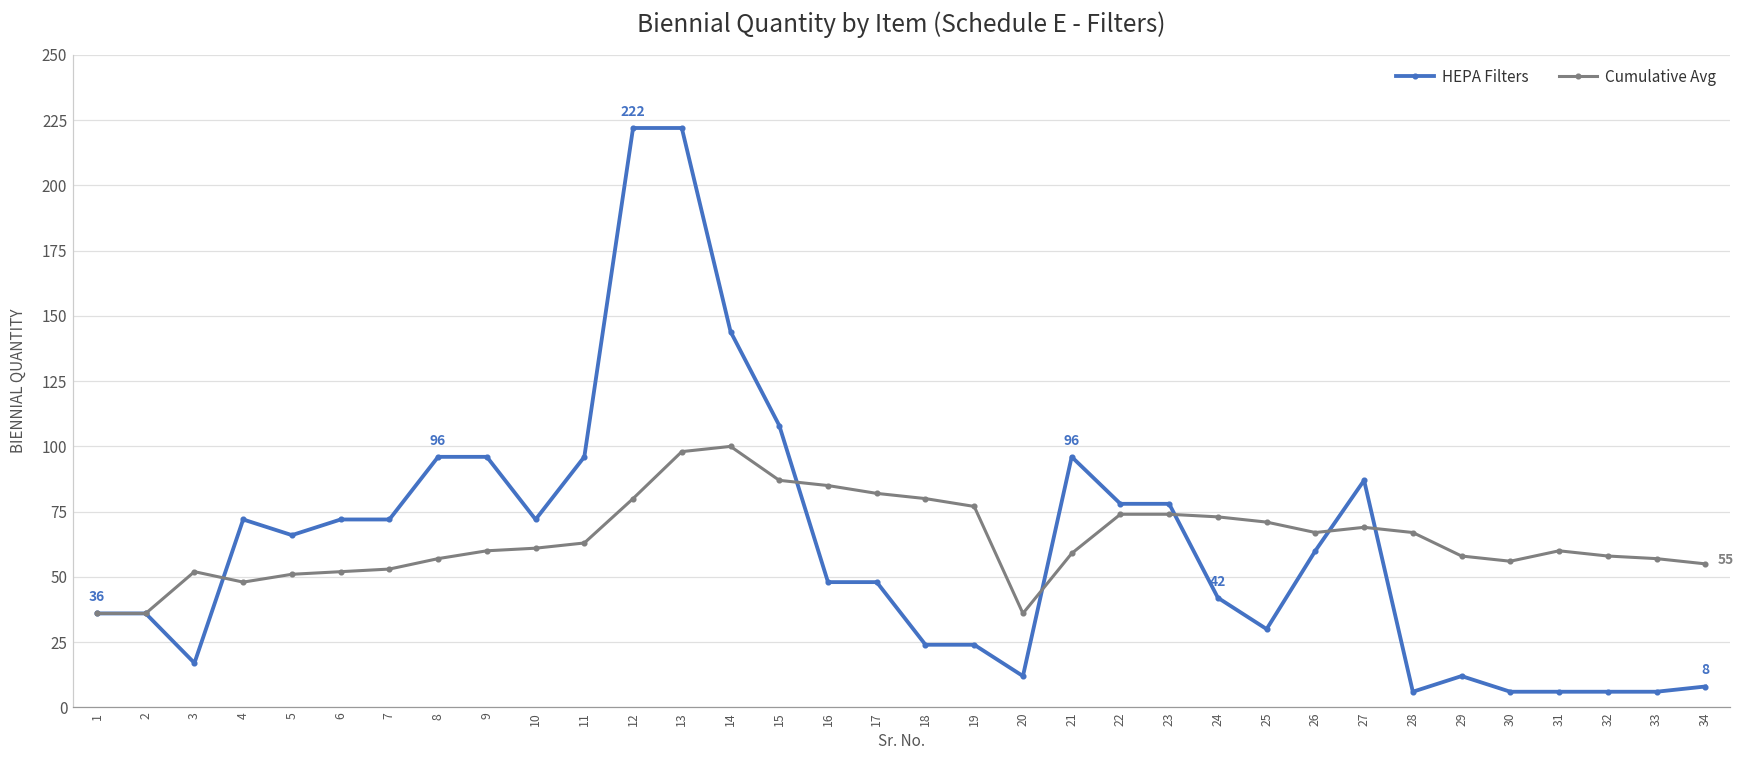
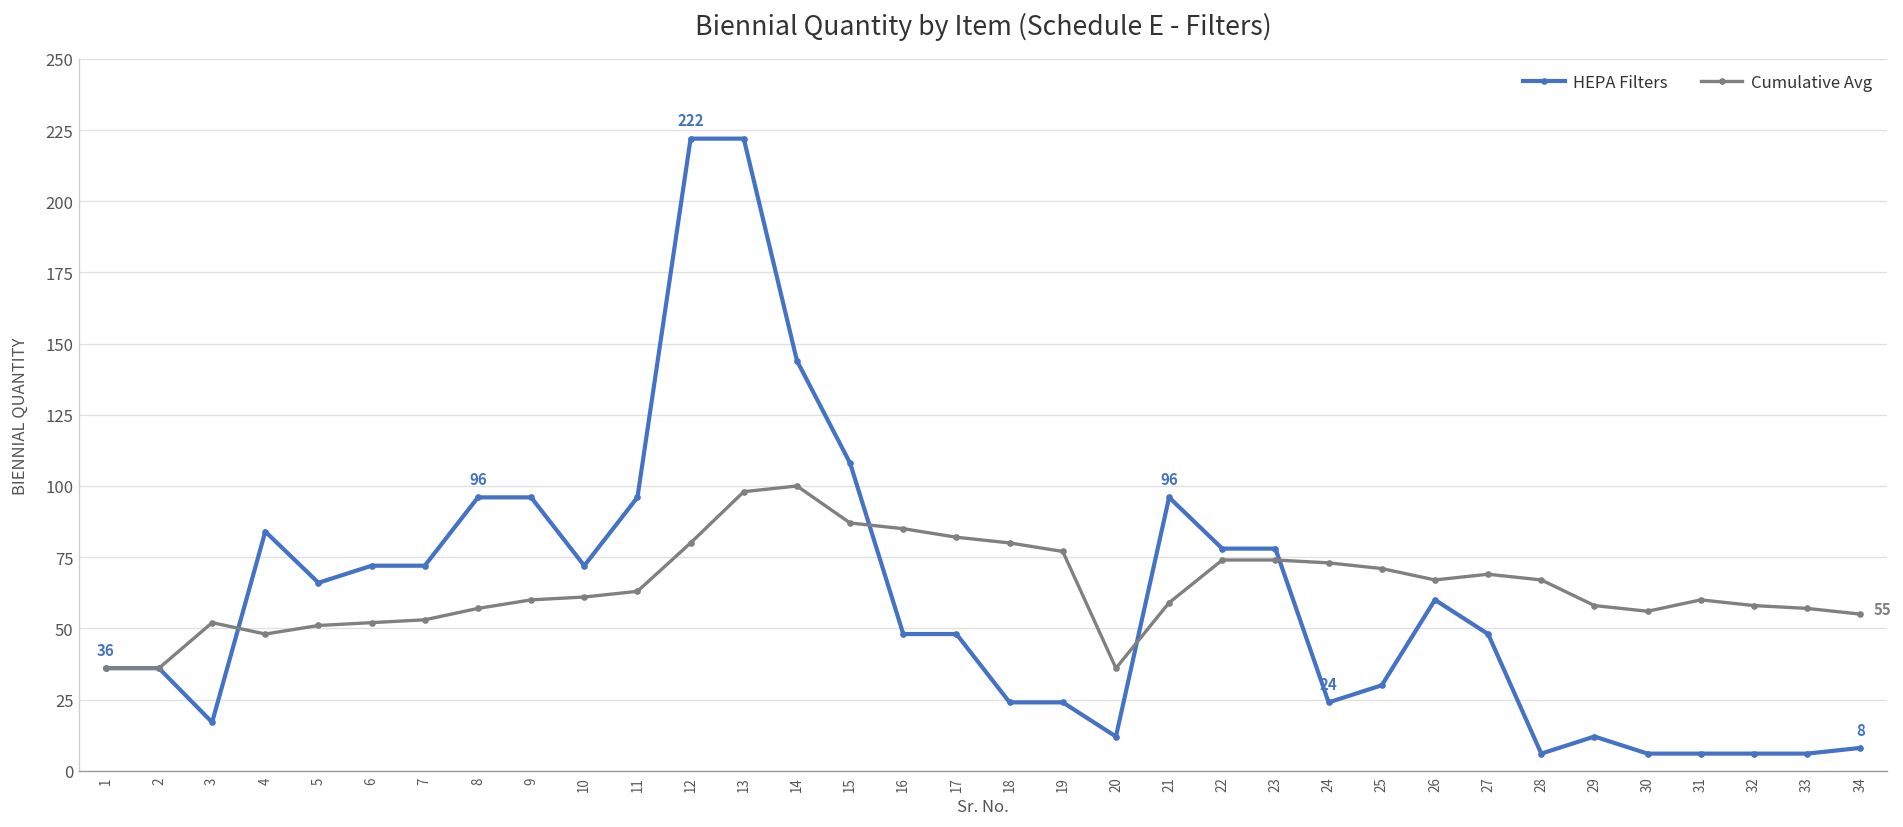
HEPA Filters, 4: 72 -> 84
HEPA Filters, 24: 42 -> 24
HEPA Filters, 27: 87 -> 48
